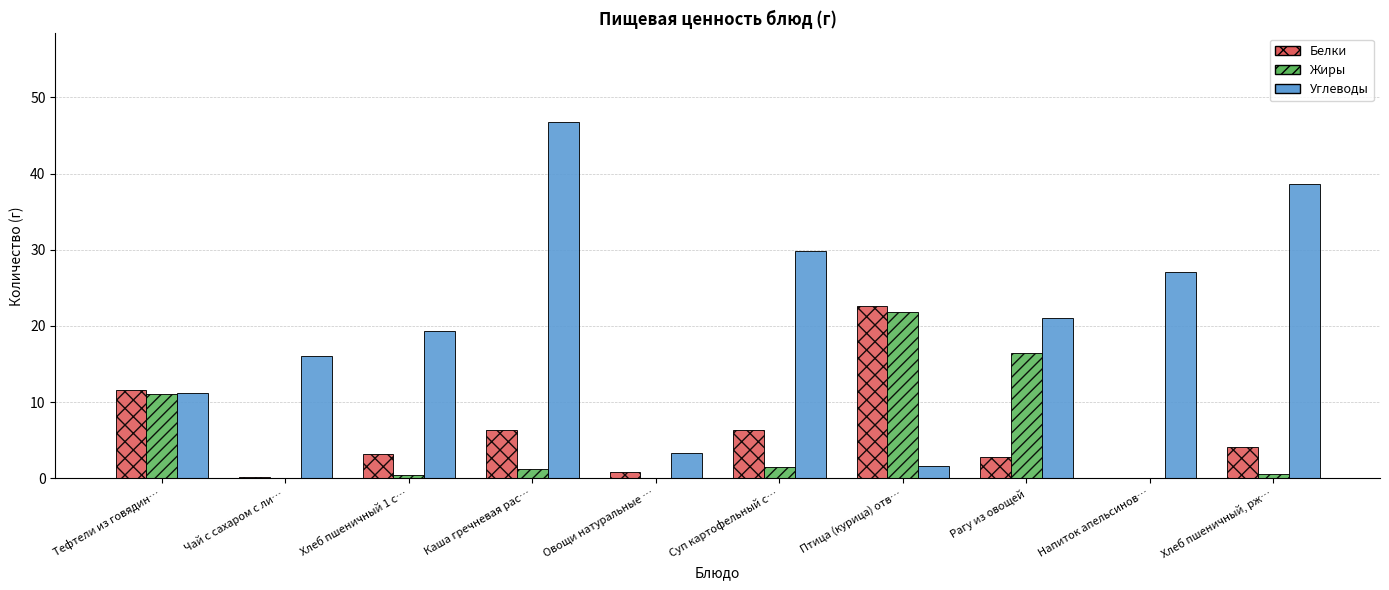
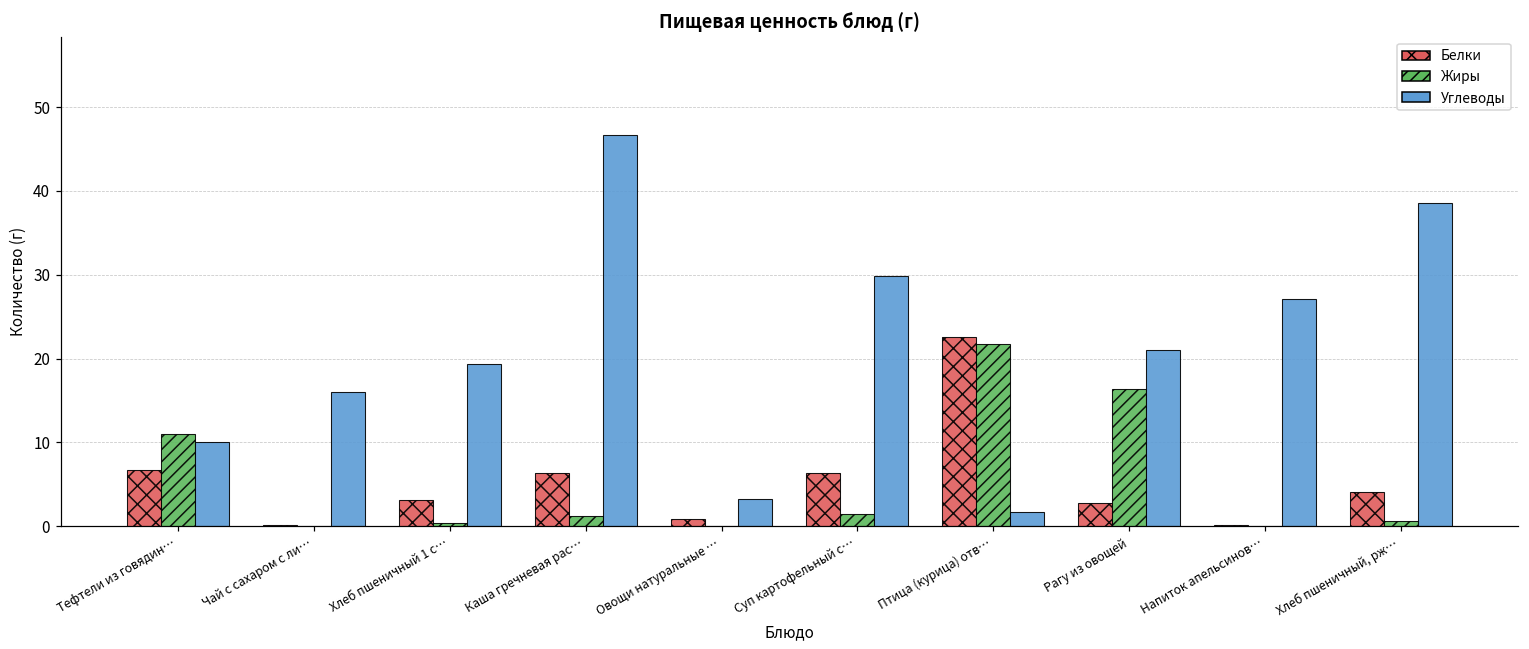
Белки, Тефтели из говядин…: 12 -> 7
Углеводы, Тефтели из говядин…: 11 -> 10
